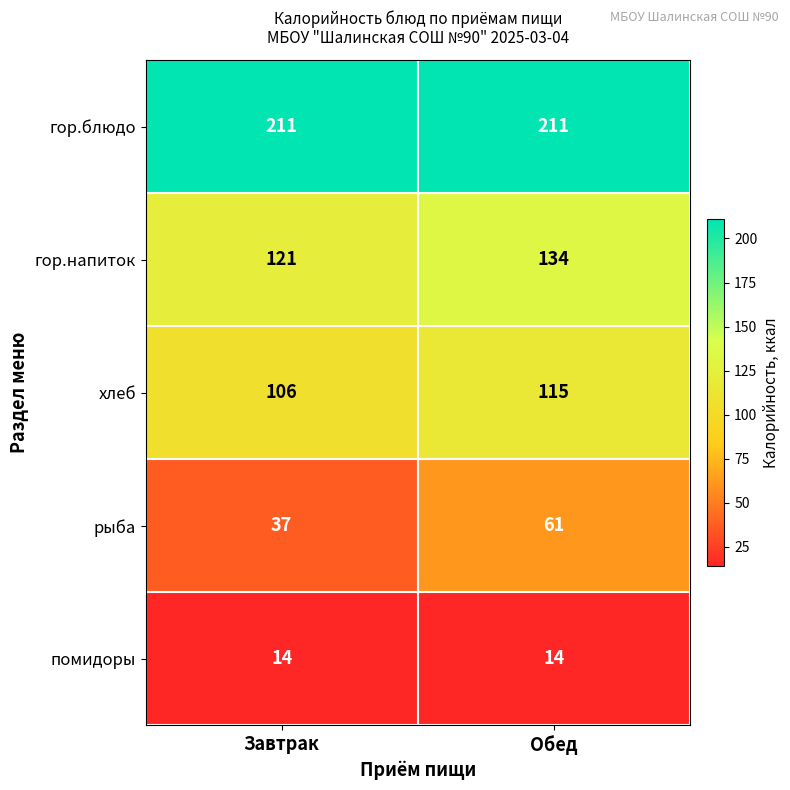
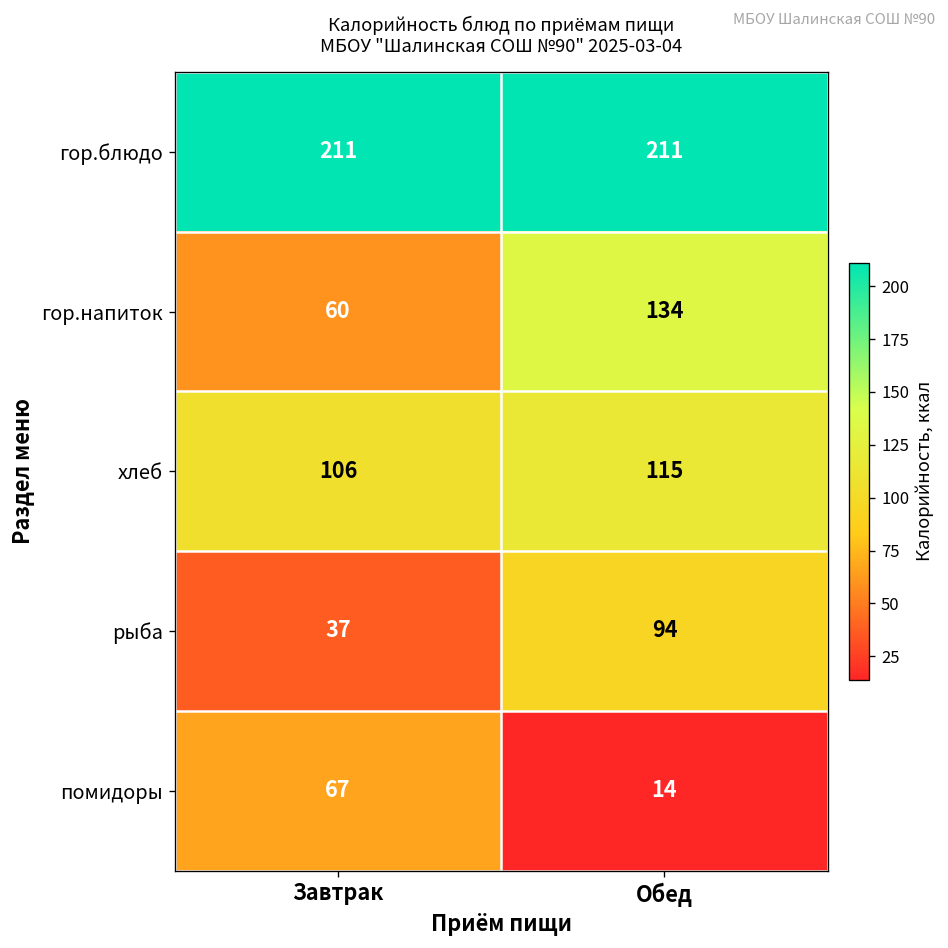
гор.напиток, Завтрак: 121 -> 60
рыба, Обед: 61 -> 94
помидоры, Завтрак: 14 -> 67
